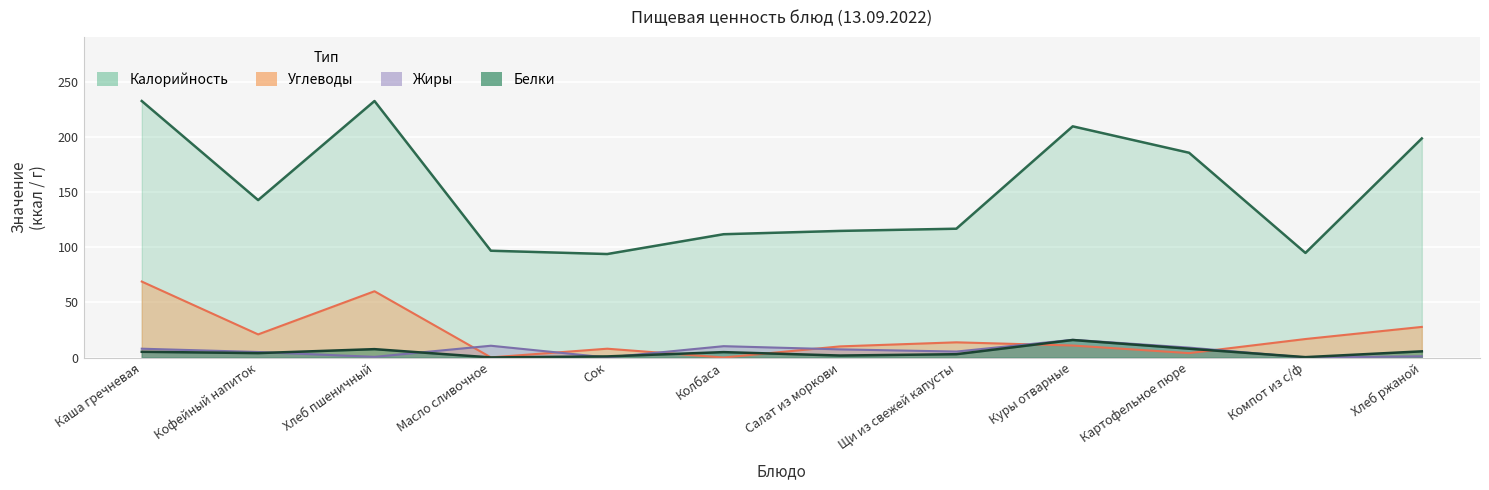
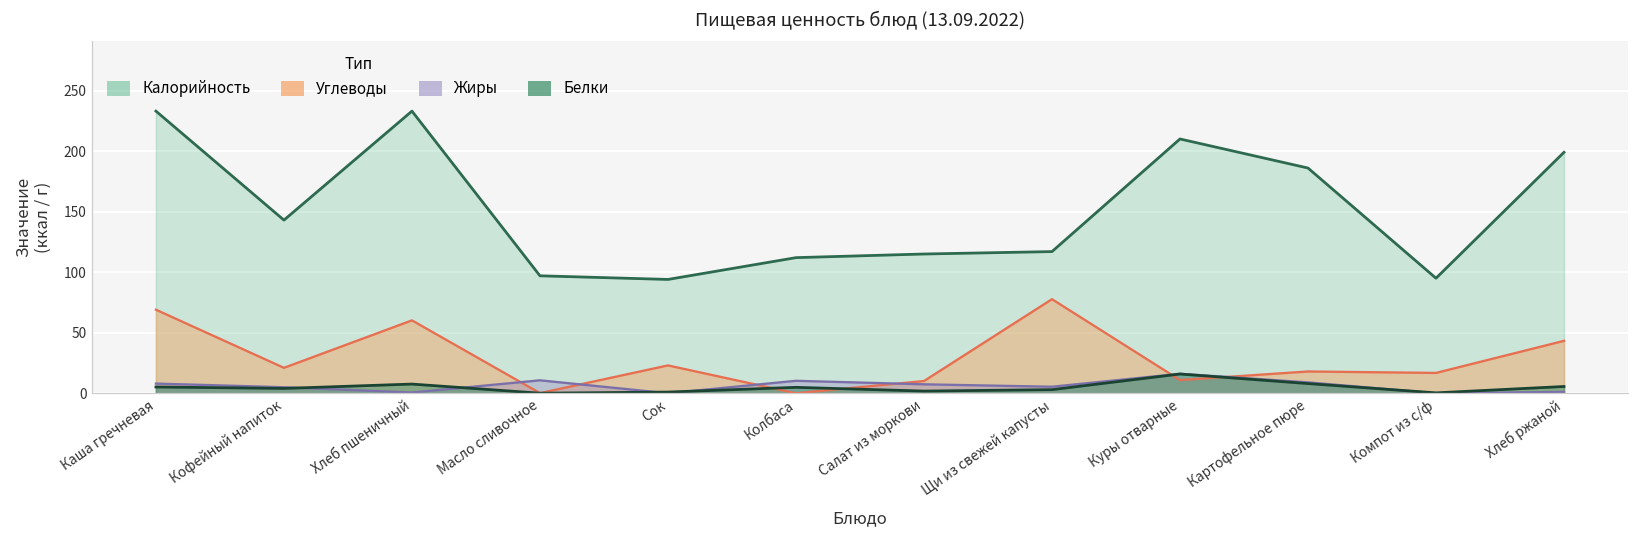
Углеводы, Сок: 8 -> 23
Углеводы, Щи из свежей капусты: 14 -> 78
Углеводы, Картофельное пюре: 4 -> 18
Углеводы, Хлеб ржаной: 28 -> 43
